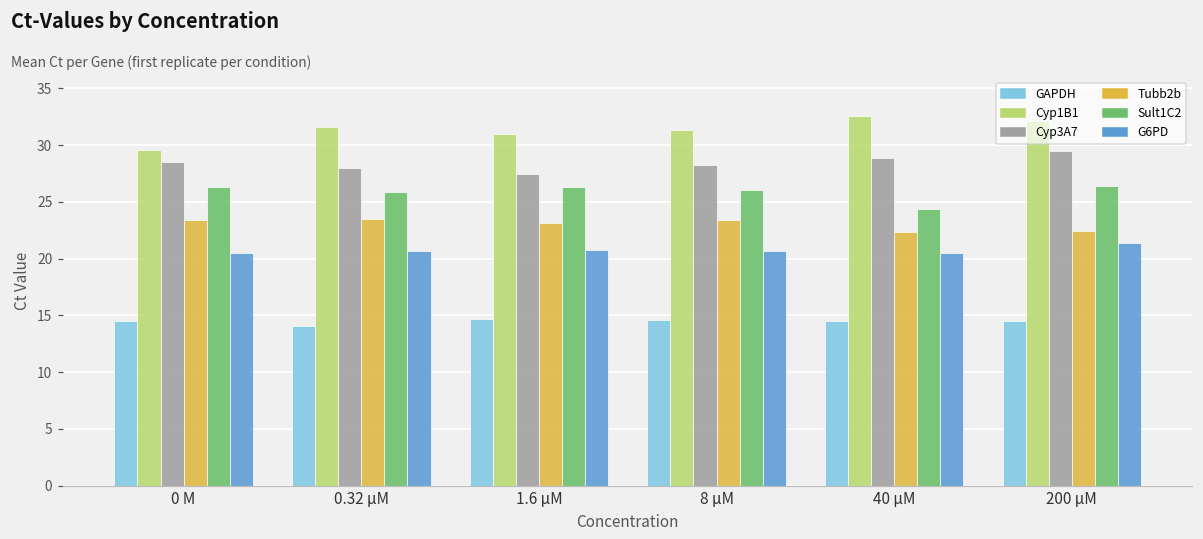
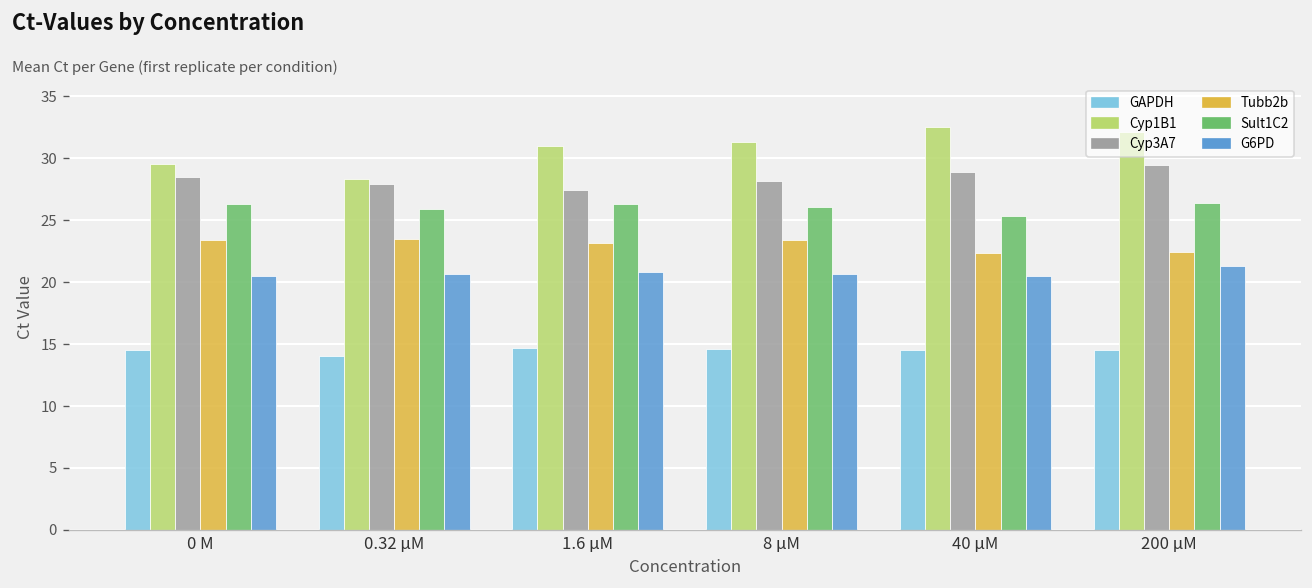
Cyp1B1, 0.32 µM: 31.6 -> 28.3
Sult1C2, 40 µM: 24.4 -> 25.4
